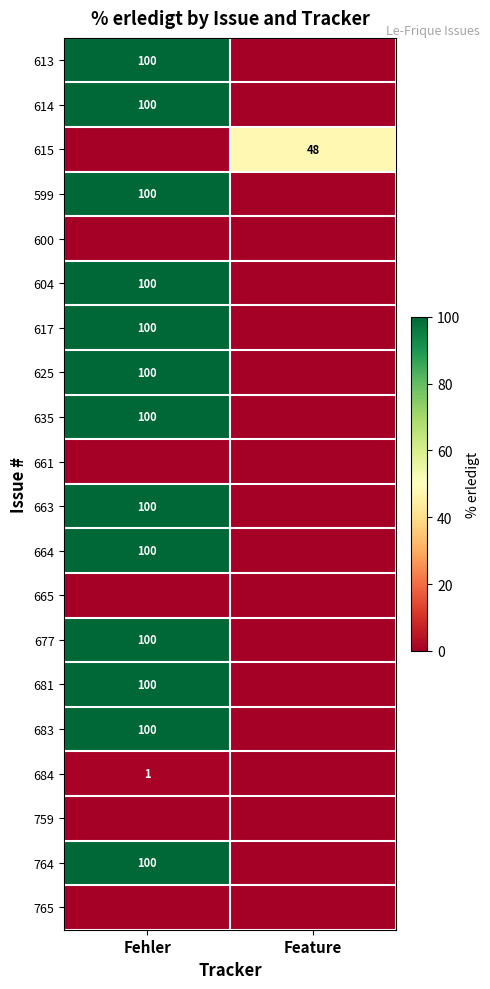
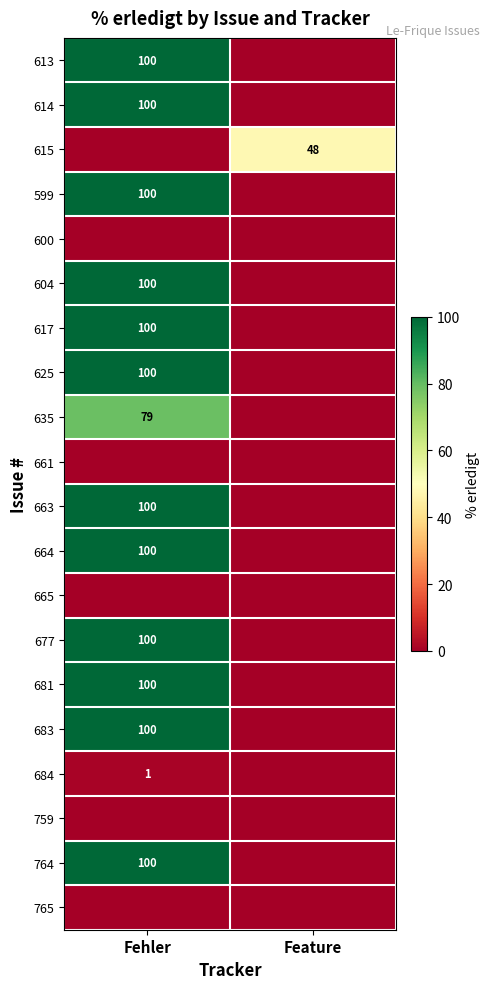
635, Fehler: 100 -> 79
